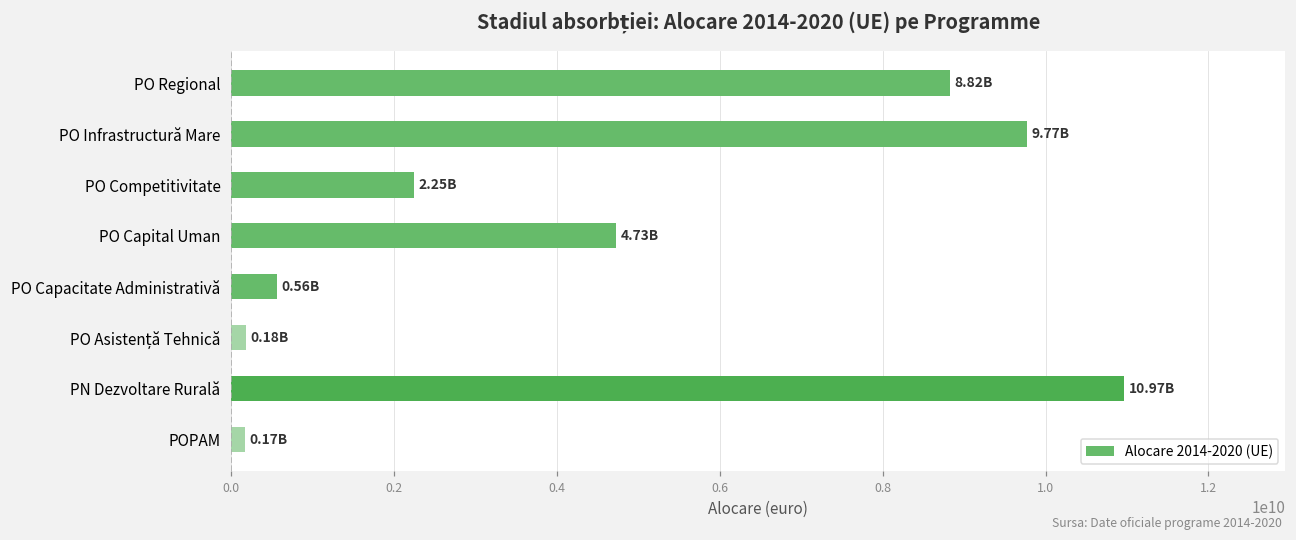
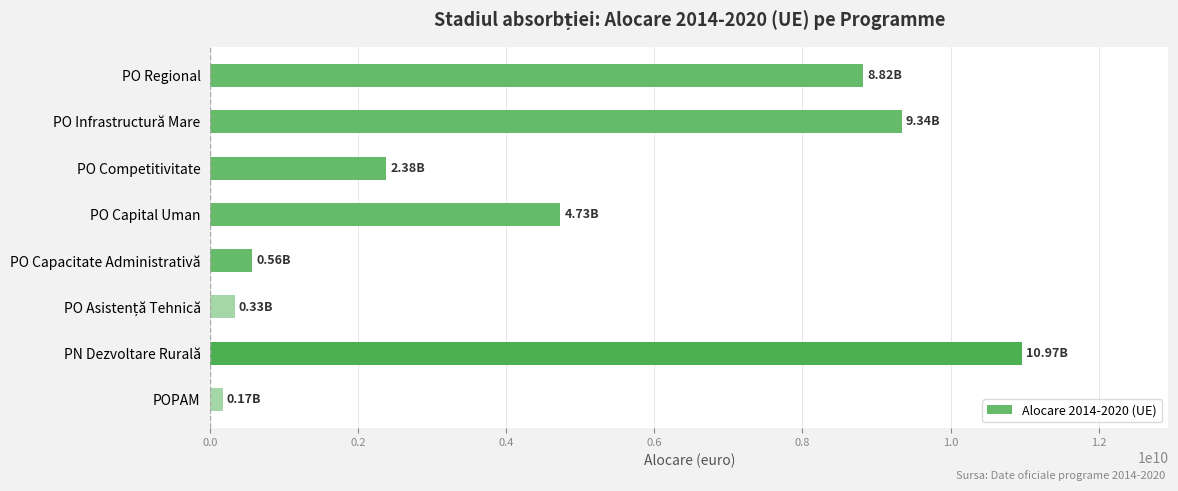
PO Infrastructură Mare: 9.77B -> 9.34B
PO Competitivitate: 2.25B -> 2.38B
PO Asistență Tehnică: 0.18B -> 0.33B
